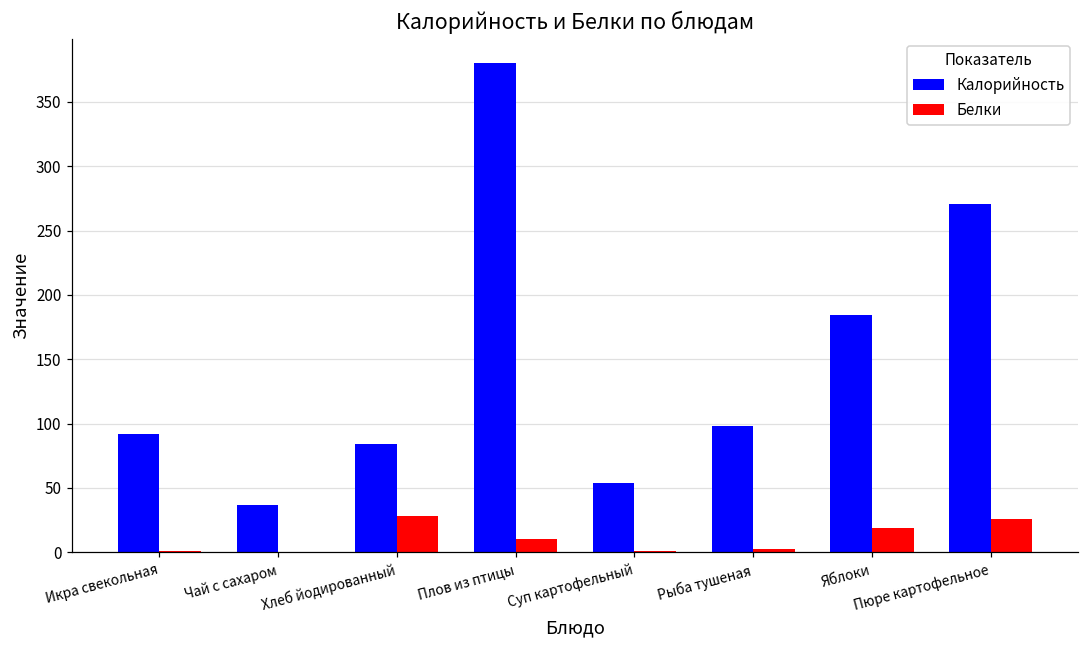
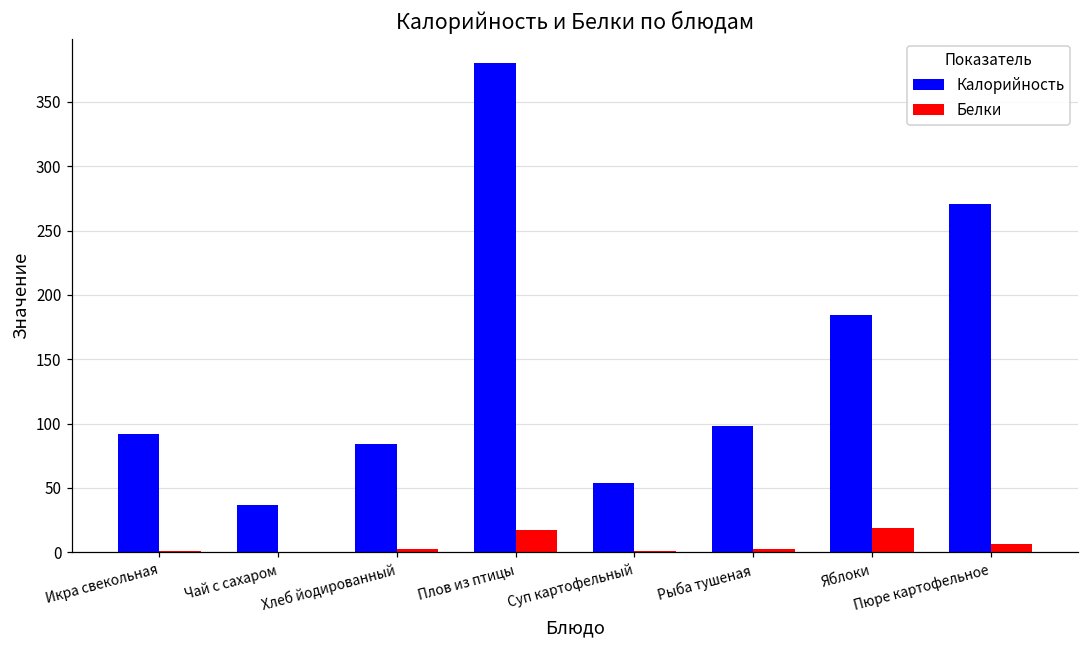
Белки, Хлеб йодированный: 28 -> 3
Белки, Плов из птицы: 10 -> 17
Белки, Пюре картофельное: 26 -> 7
